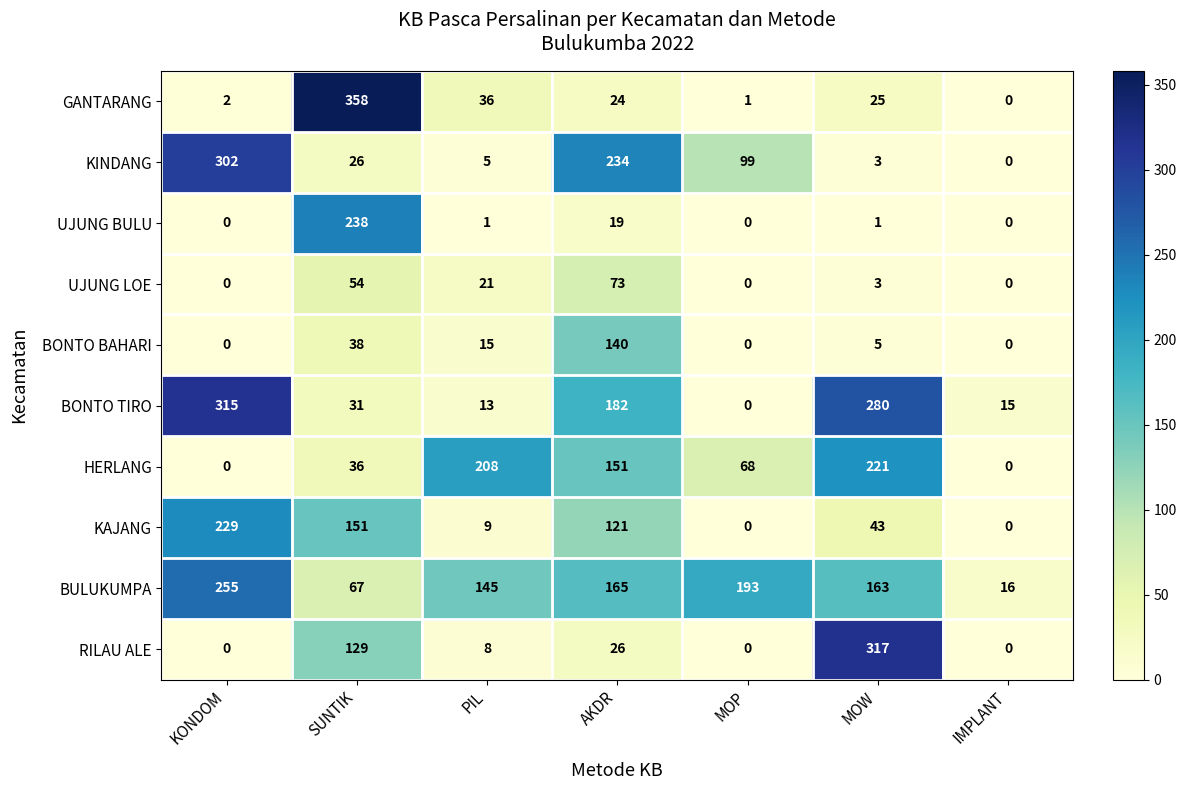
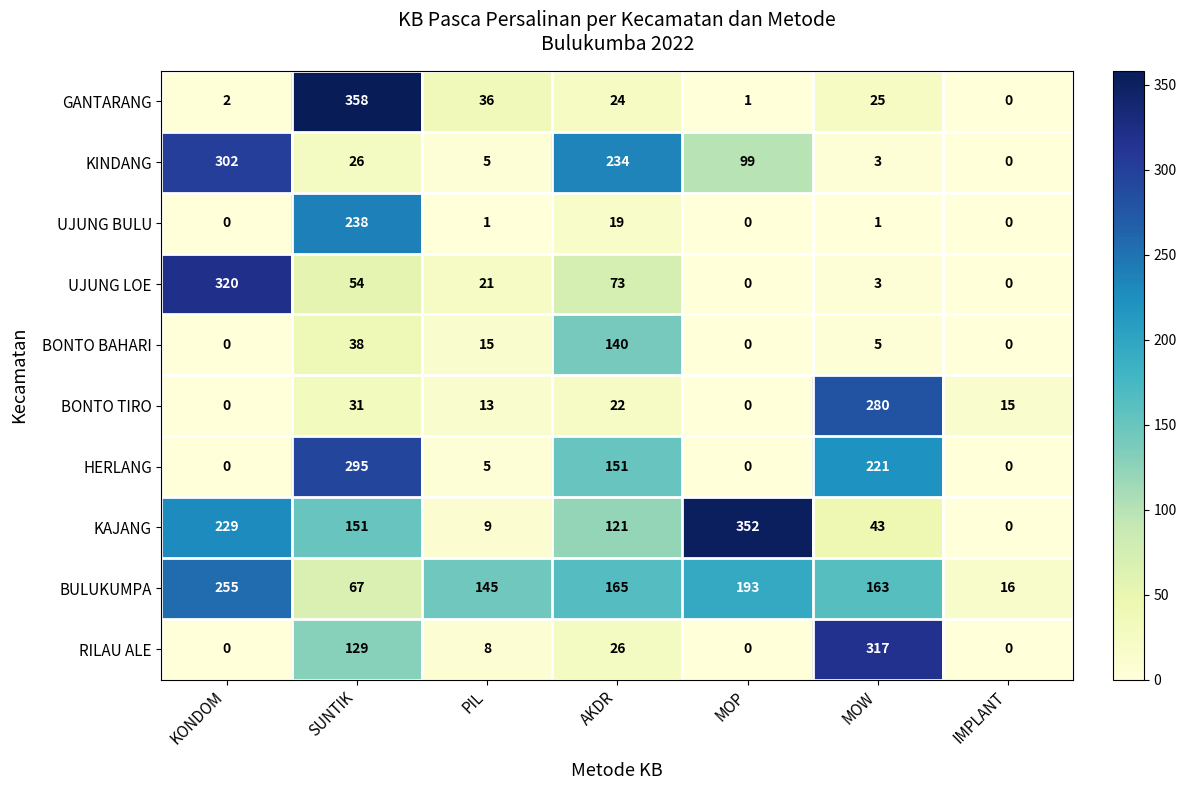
UJUNG LOE, KONDOM: 0 -> 320
BONTO TIRO, KONDOM: 315 -> 0
BONTO TIRO, AKDR: 182 -> 22
HERLANG, SUNTIK: 36 -> 295
HERLANG, PIL: 208 -> 5
HERLANG, MOP: 68 -> 0
KAJANG, MOP: 0 -> 352
